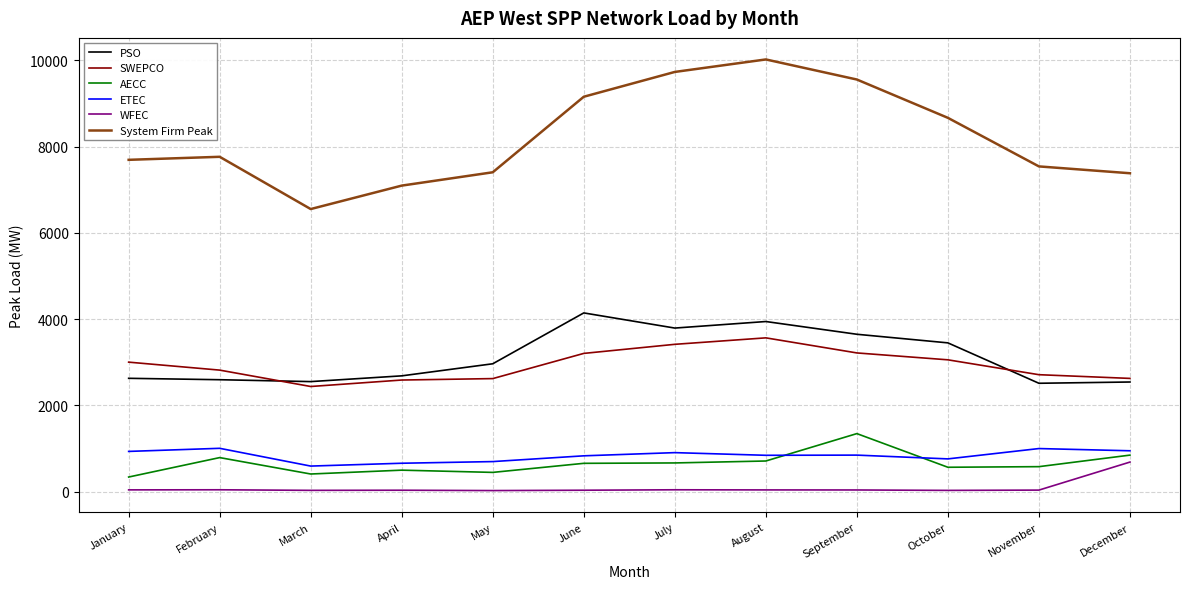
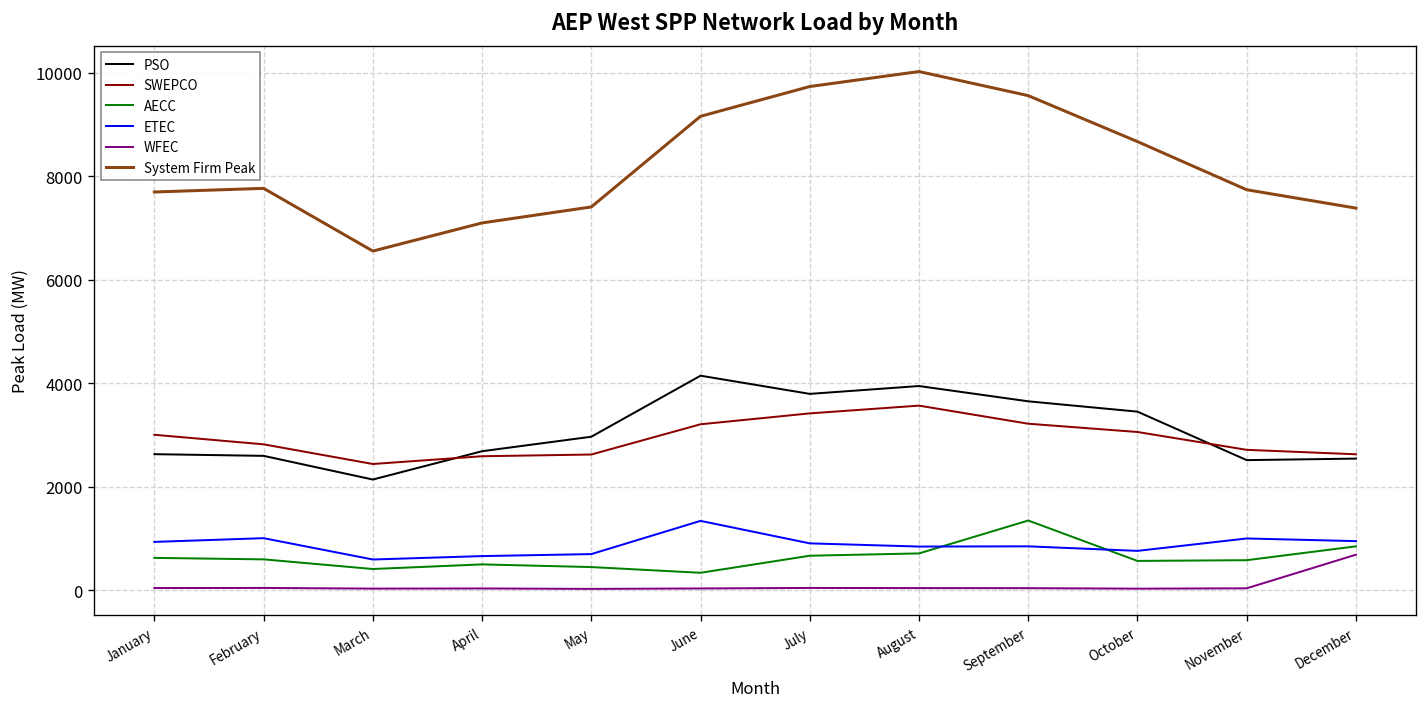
AECC, January: 300 -> 600
AECC, February: 800 -> 600
PSO, March: 2600 -> 2100
AECC, June: 700 -> 300
ETEC, June: 800 -> 1300
System Firm Peak, November: 7500 -> 7700
